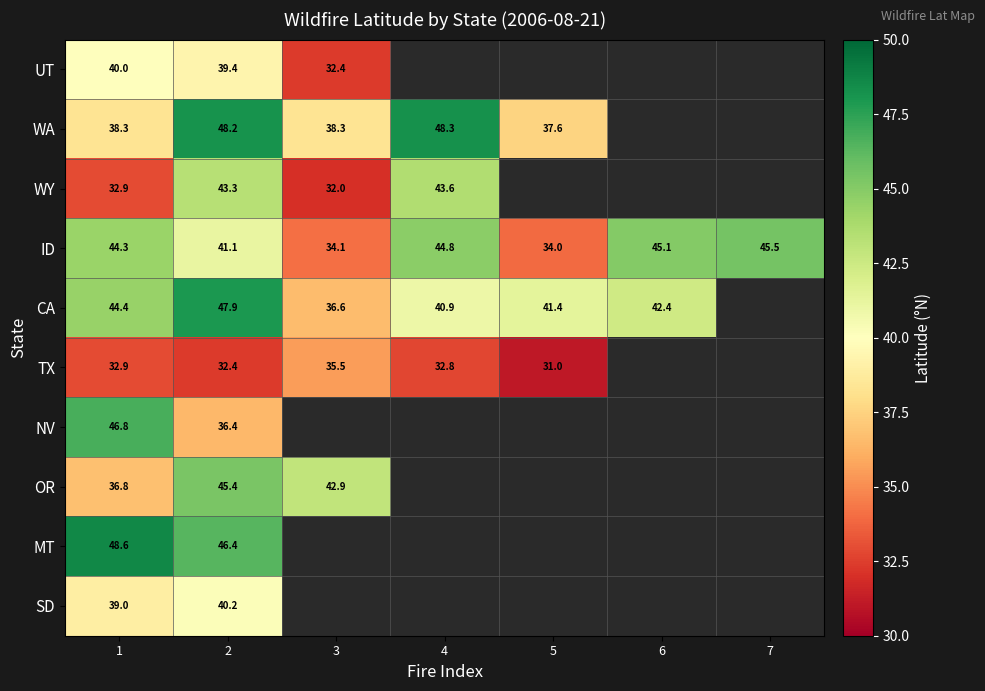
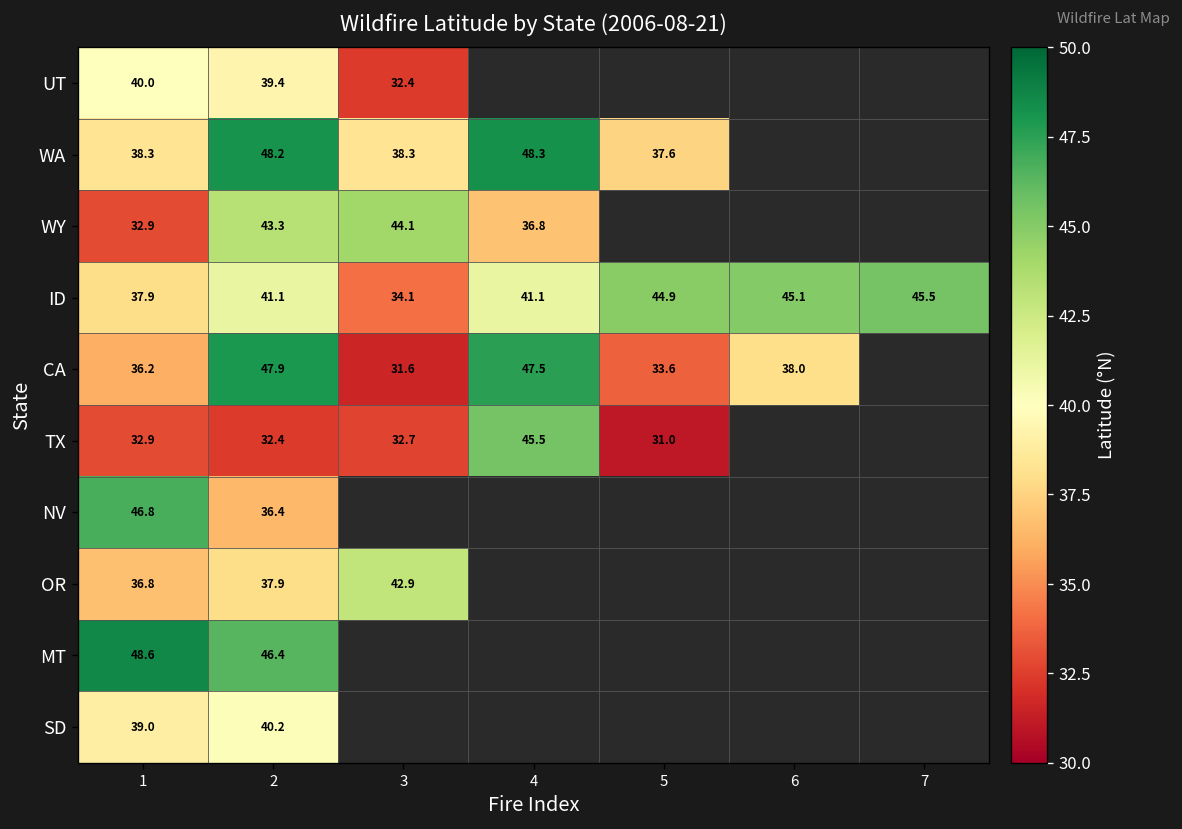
WY, 3: 32.0 -> 44.1
WY, 4: 43.6 -> 36.8
ID, 1: 44.3 -> 37.9
ID, 4: 44.8 -> 41.1
ID, 5: 34.0 -> 44.9
CA, 1: 44.4 -> 36.2
CA, 3: 36.6 -> 31.6
CA, 4: 40.9 -> 47.5
CA, 5: 41.4 -> 33.6
CA, 6: 42.4 -> 38.0
TX, 3: 35.5 -> 32.7
TX, 4: 32.8 -> 45.5
OR, 2: 45.4 -> 37.9
